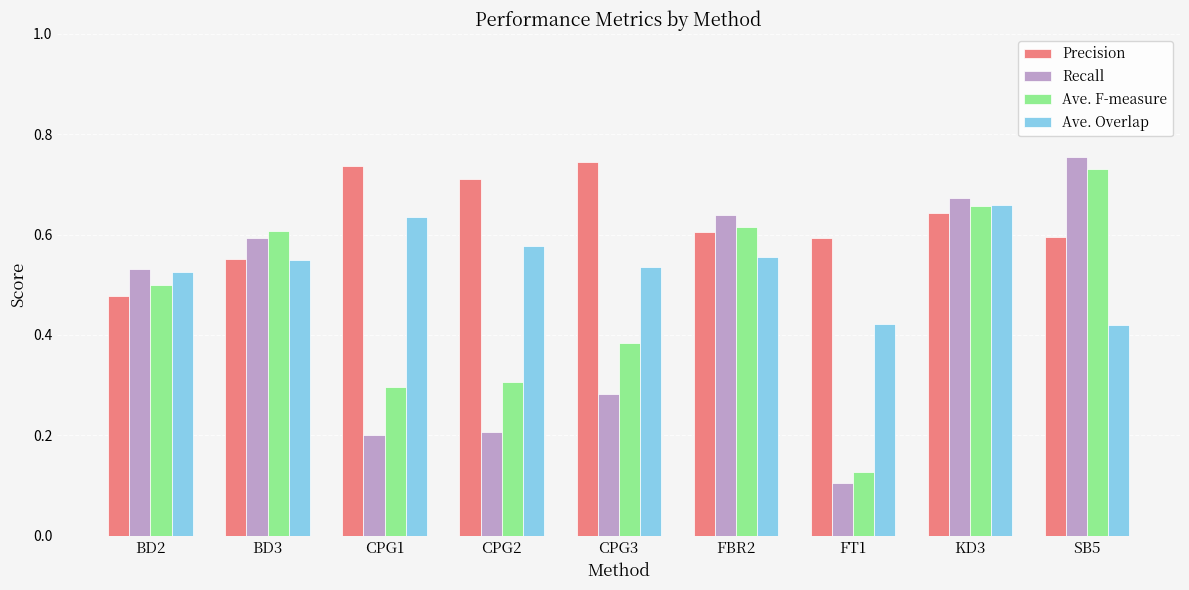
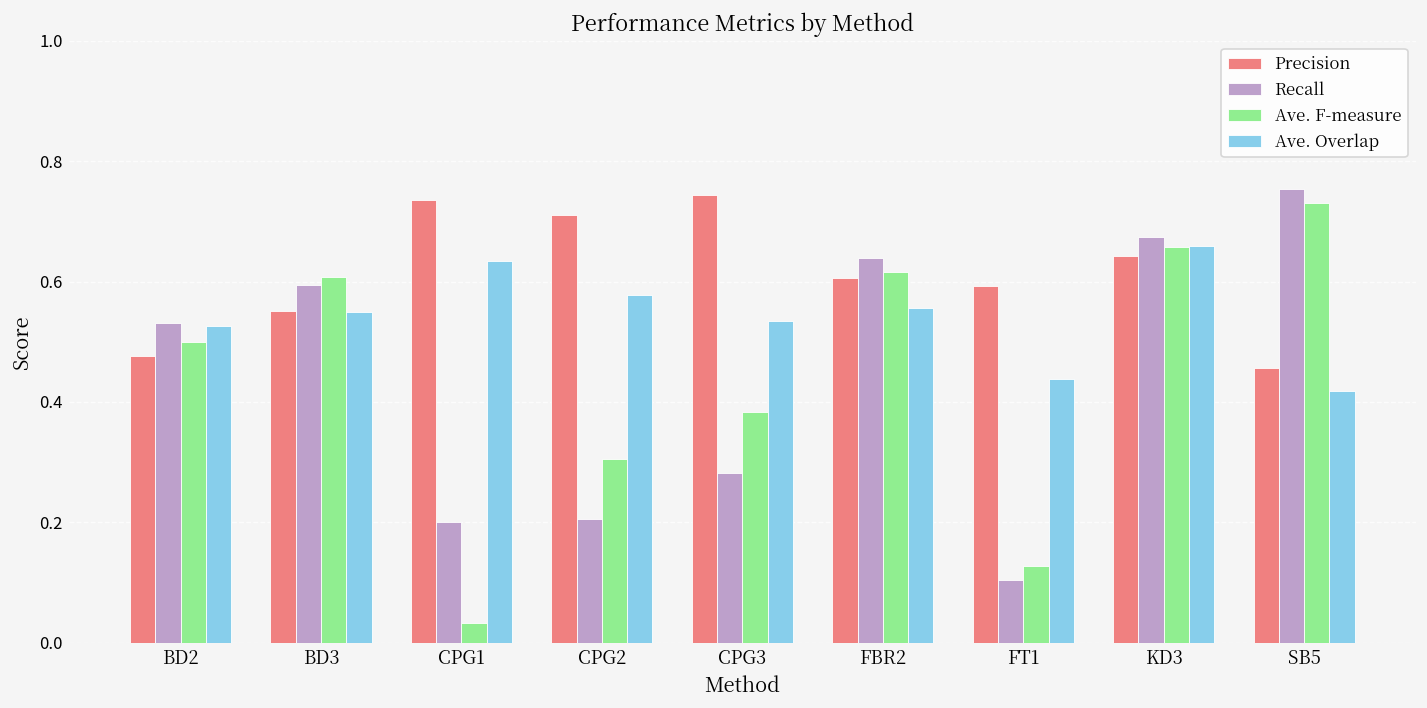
Ave. F-measure, CPG1: 0.30 -> 0.03
Ave. Overlap, FT1: 0.42 -> 0.44
Precision, SB5: 0.60 -> 0.46
